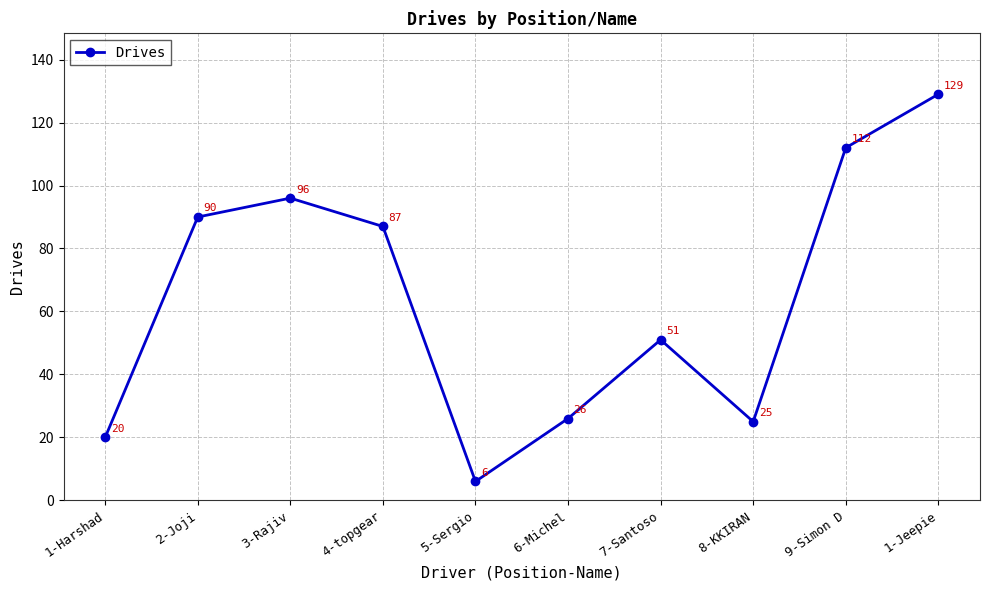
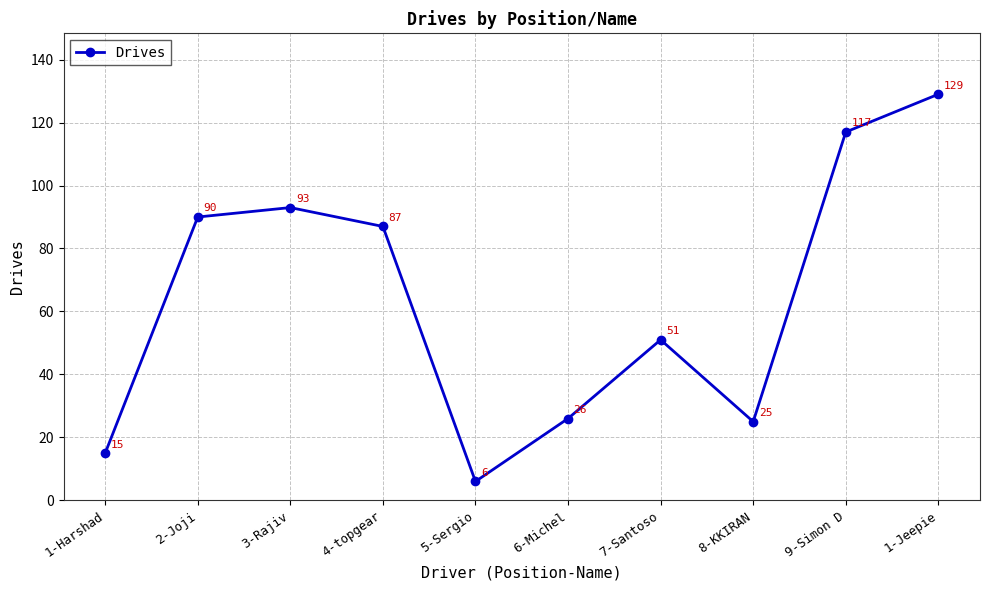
1-Harshad: 20 -> 15
3-Rajiv: 96 -> 93
9-Simon D: 112 -> 117
